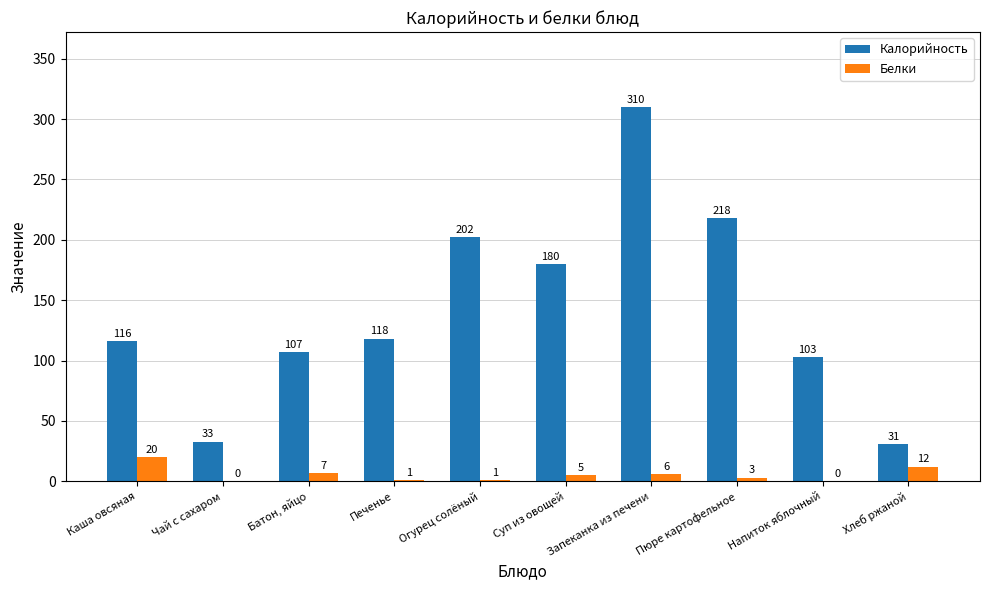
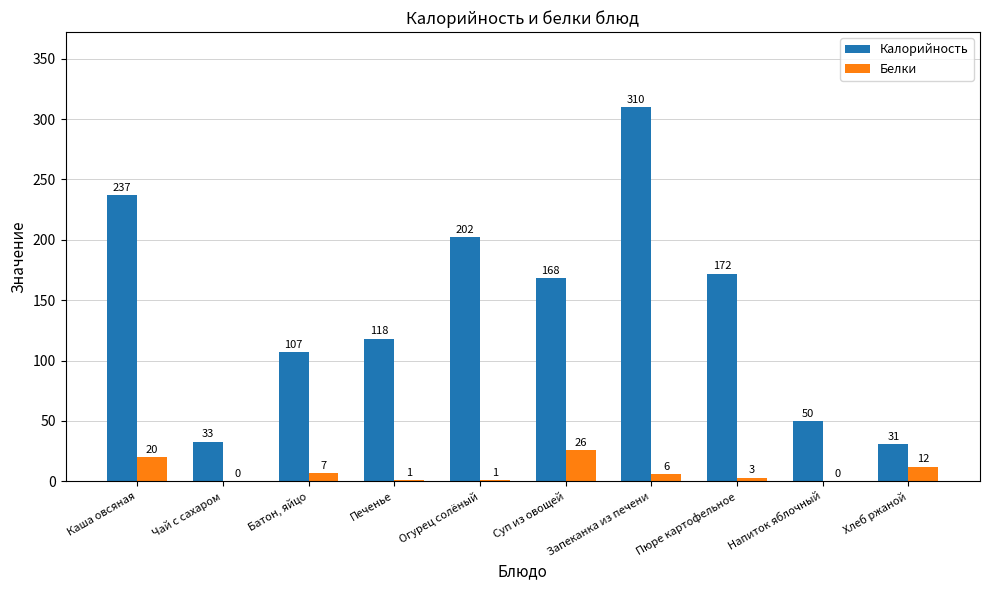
Калорийность, Каша овсяная: 116 -> 237
Калорийность, Суп из овощей: 180 -> 168
Белки, Суп из овощей: 5 -> 26
Калорийность, Пюре картофельное: 218 -> 172
Калорийность, Напиток яблочный: 103 -> 50
